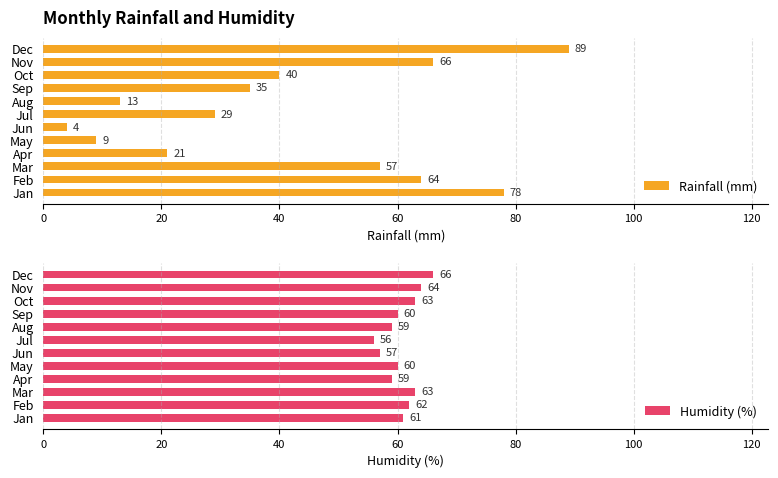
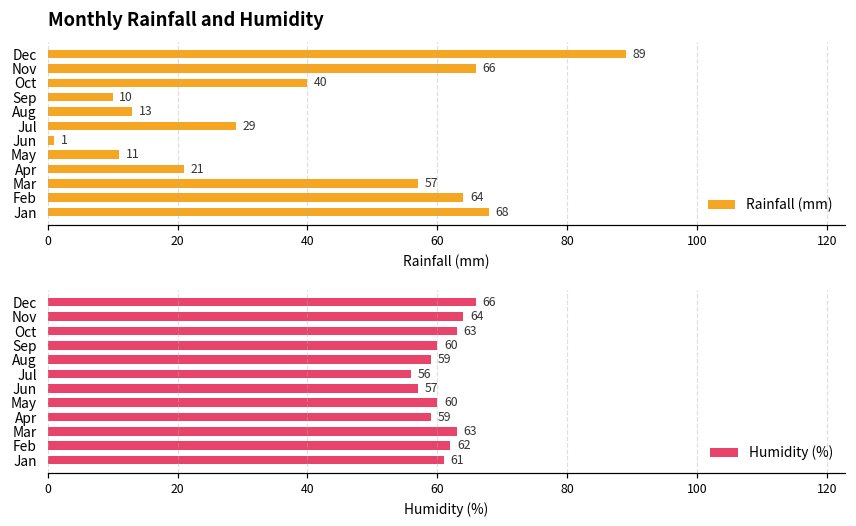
Monthly Rainfall and Humidity, Sep: 35 -> 10
Monthly Rainfall and Humidity, Jun: 4 -> 1
Monthly Rainfall and Humidity, May: 9 -> 11
Monthly Rainfall and Humidity, Jan: 78 -> 68
